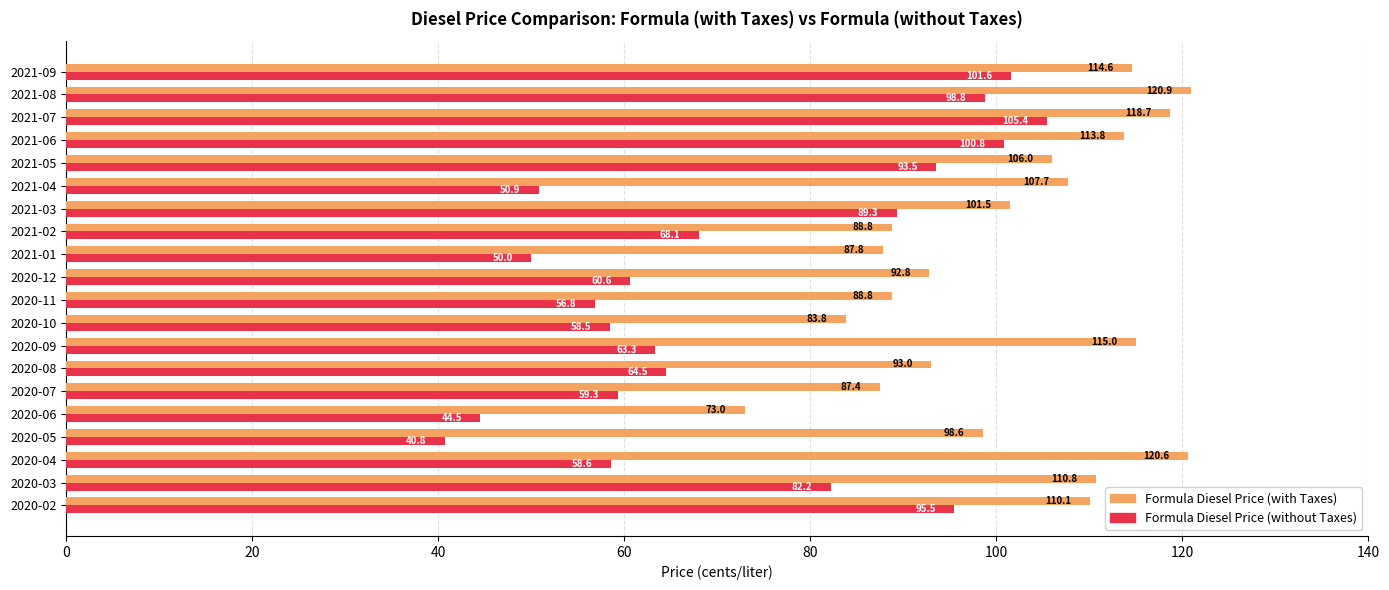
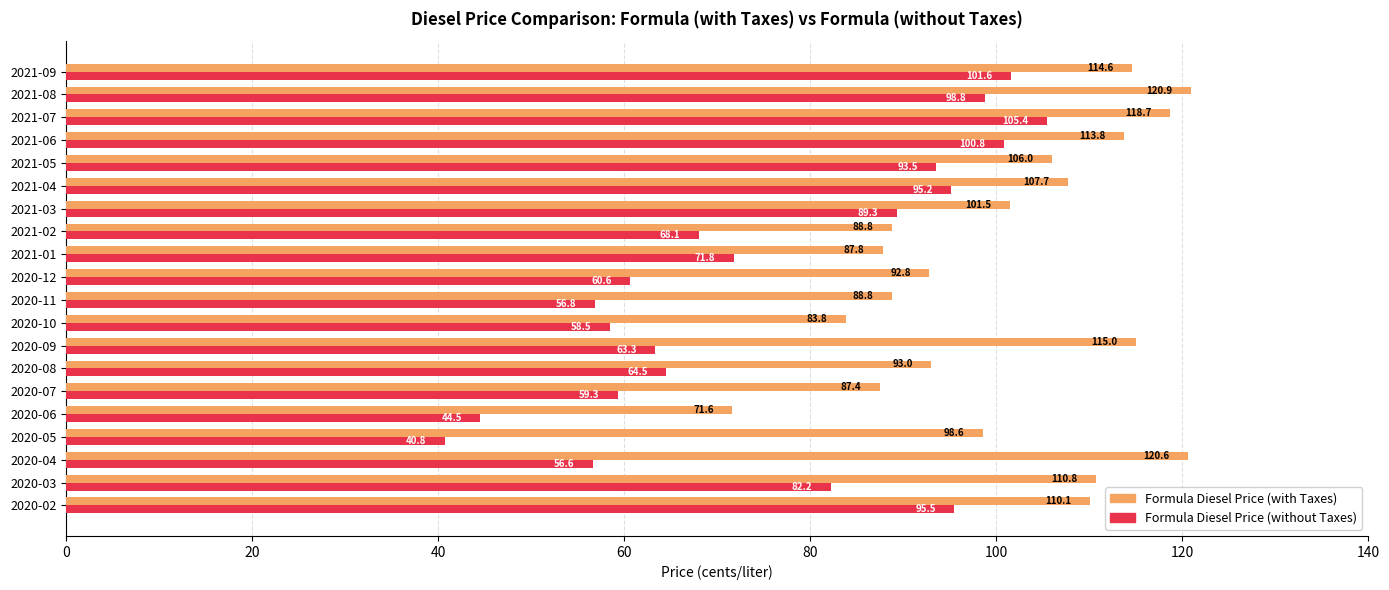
Formula Diesel Price (without Taxes), 2021-04: 50.9 -> 95.2
Formula Diesel Price (without Taxes), 2021-01: 50.0 -> 71.8
Formula Diesel Price (with Taxes), 2020-06: 73.0 -> 71.6
Formula Diesel Price (without Taxes), 2020-04: 58.6 -> 56.6
